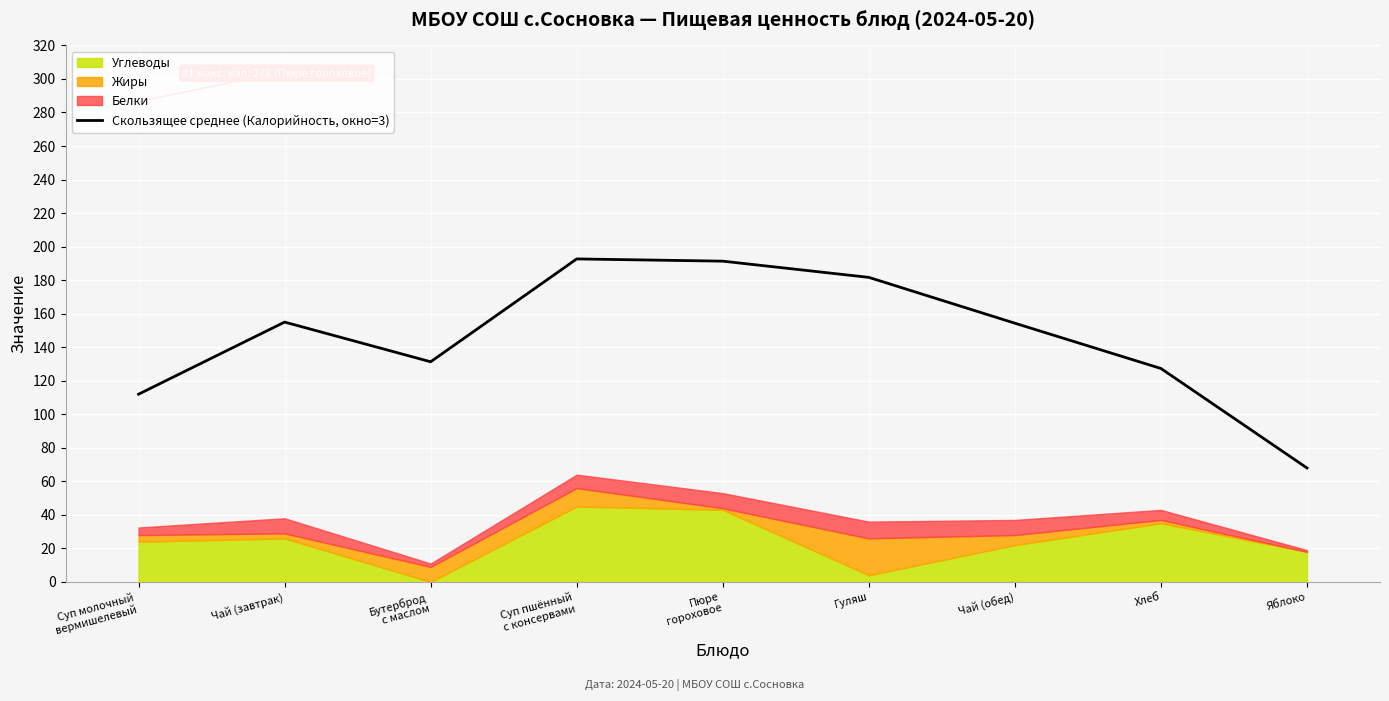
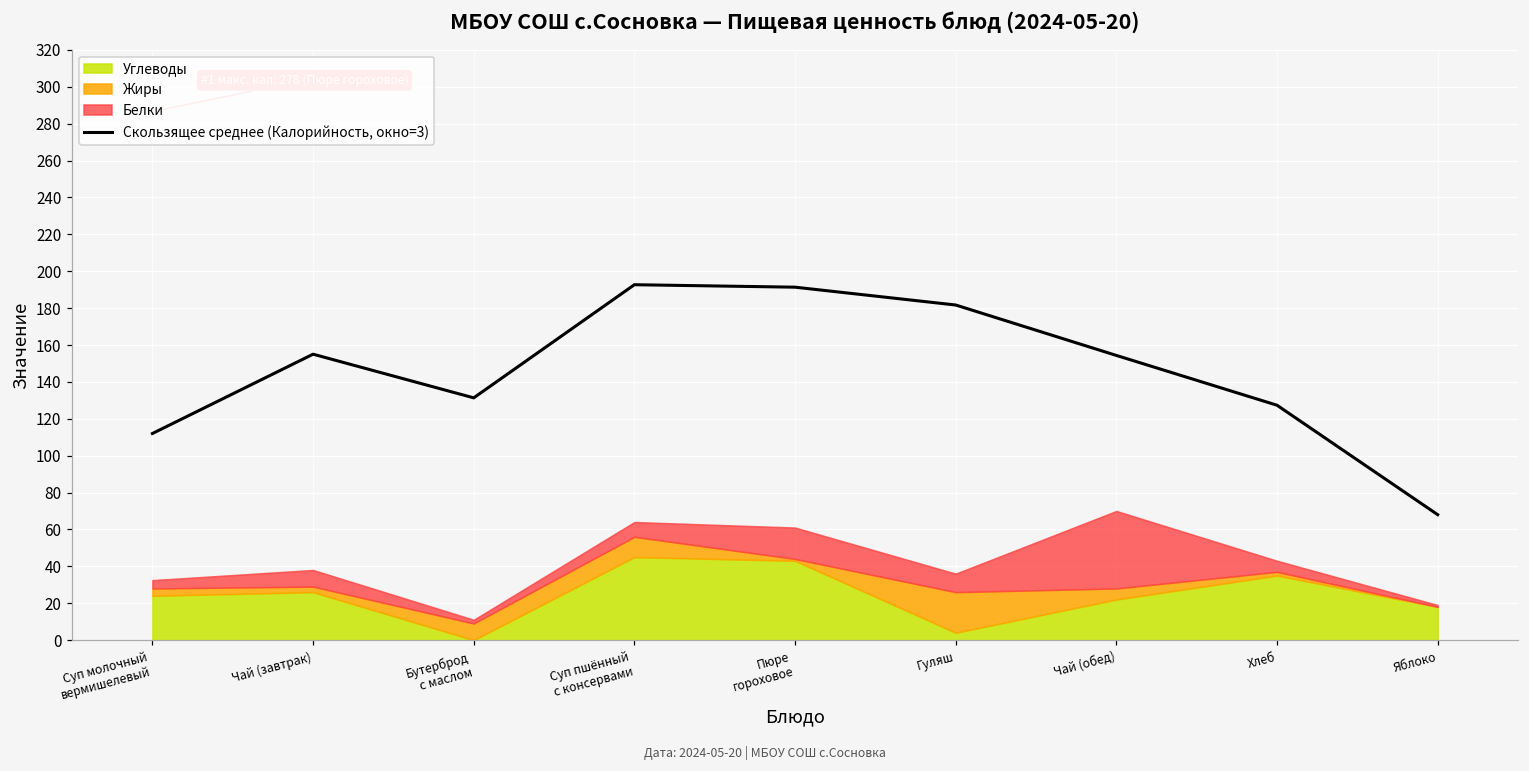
Белки, Пюре гороховое: 9 -> 17
Белки, Чай (обед): 9 -> 42
